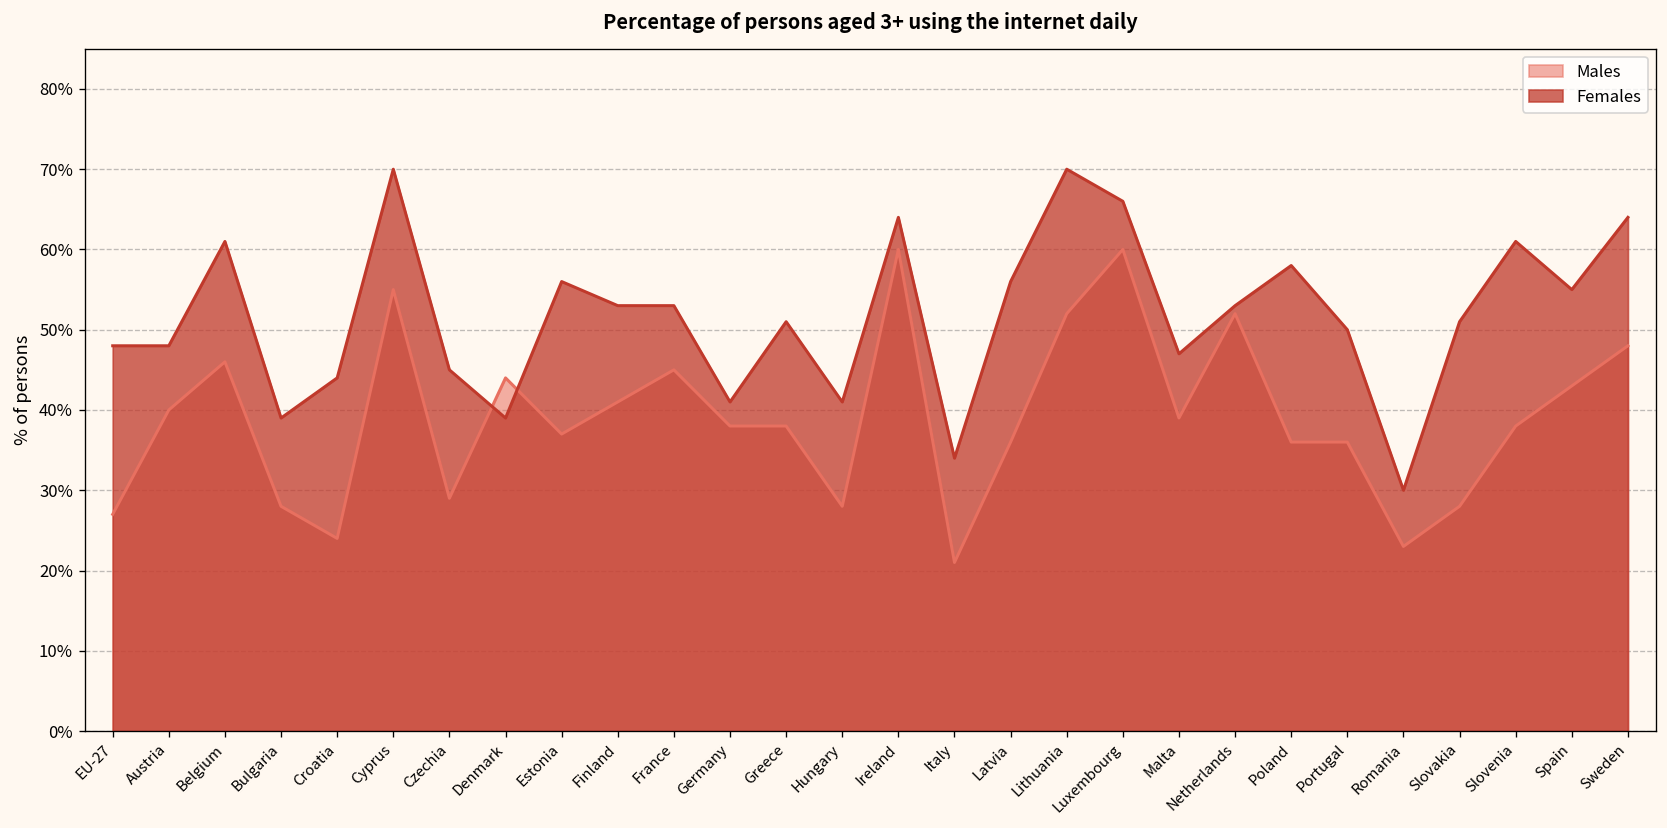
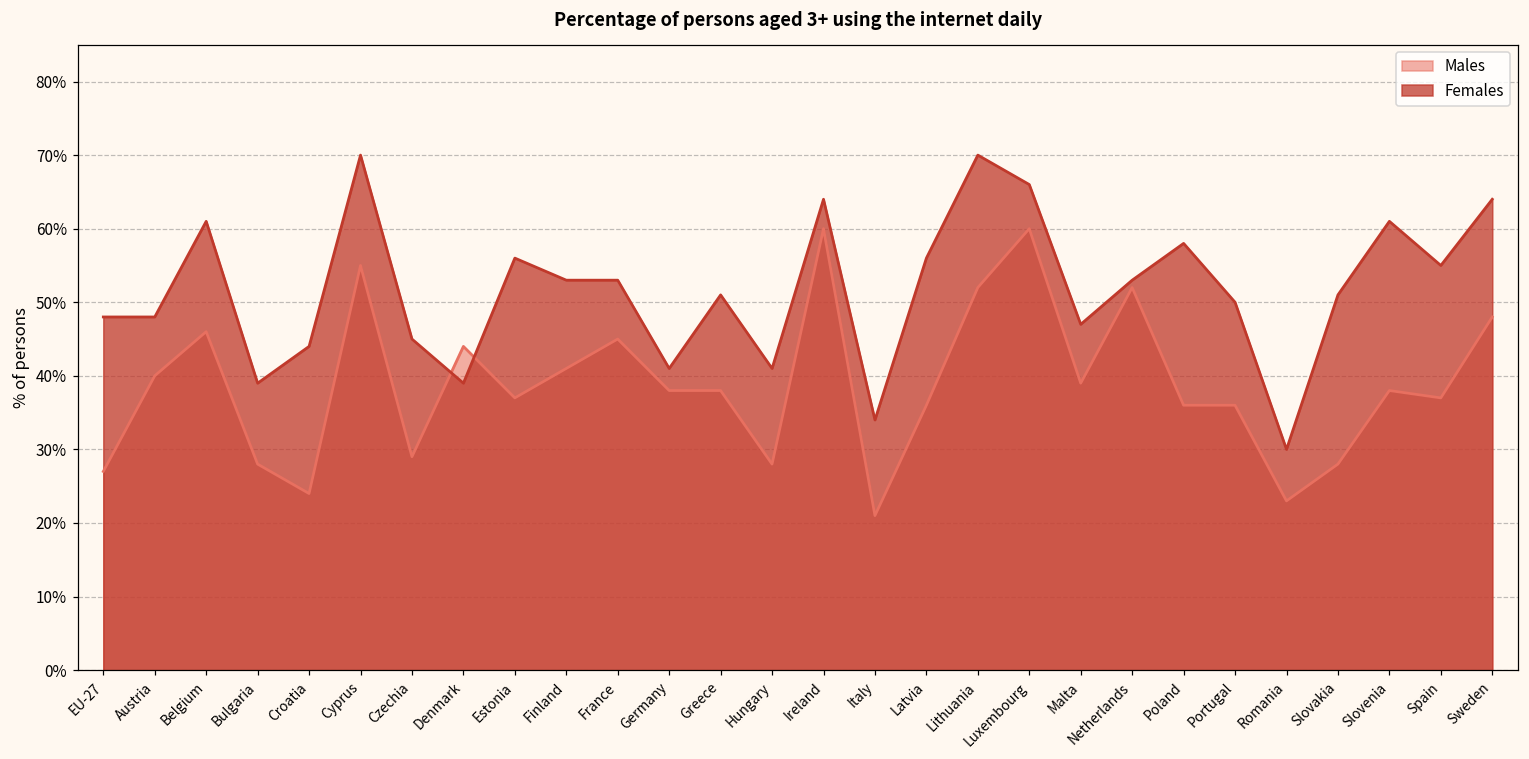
Males, Spain: 43% -> 37%
